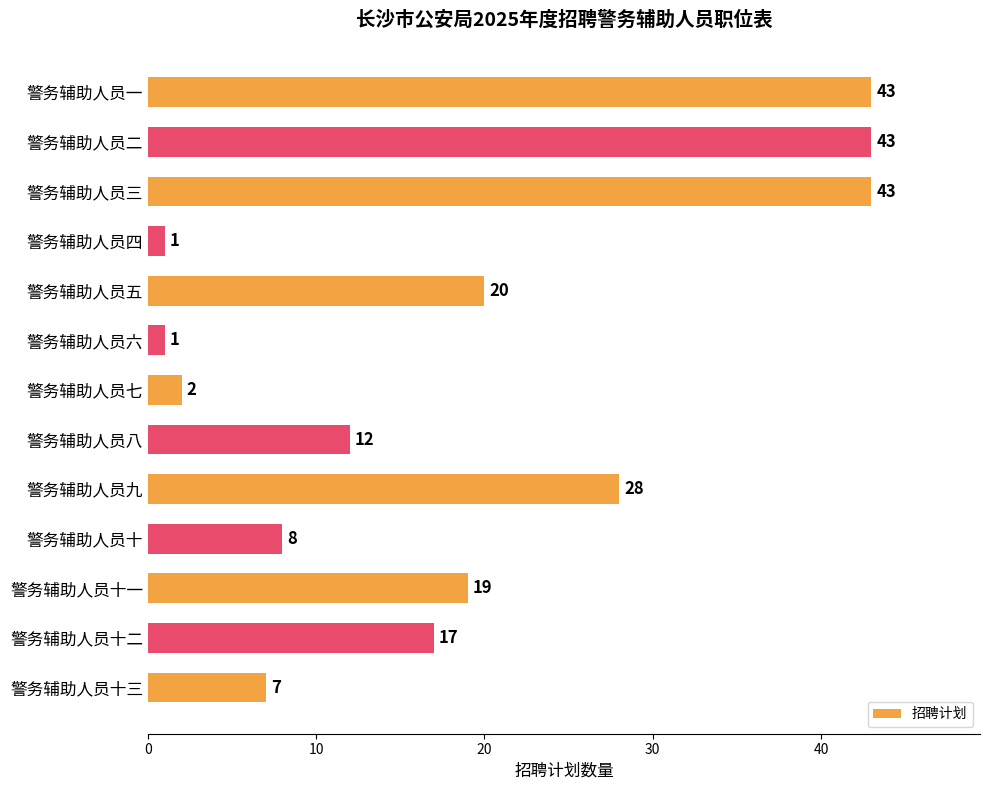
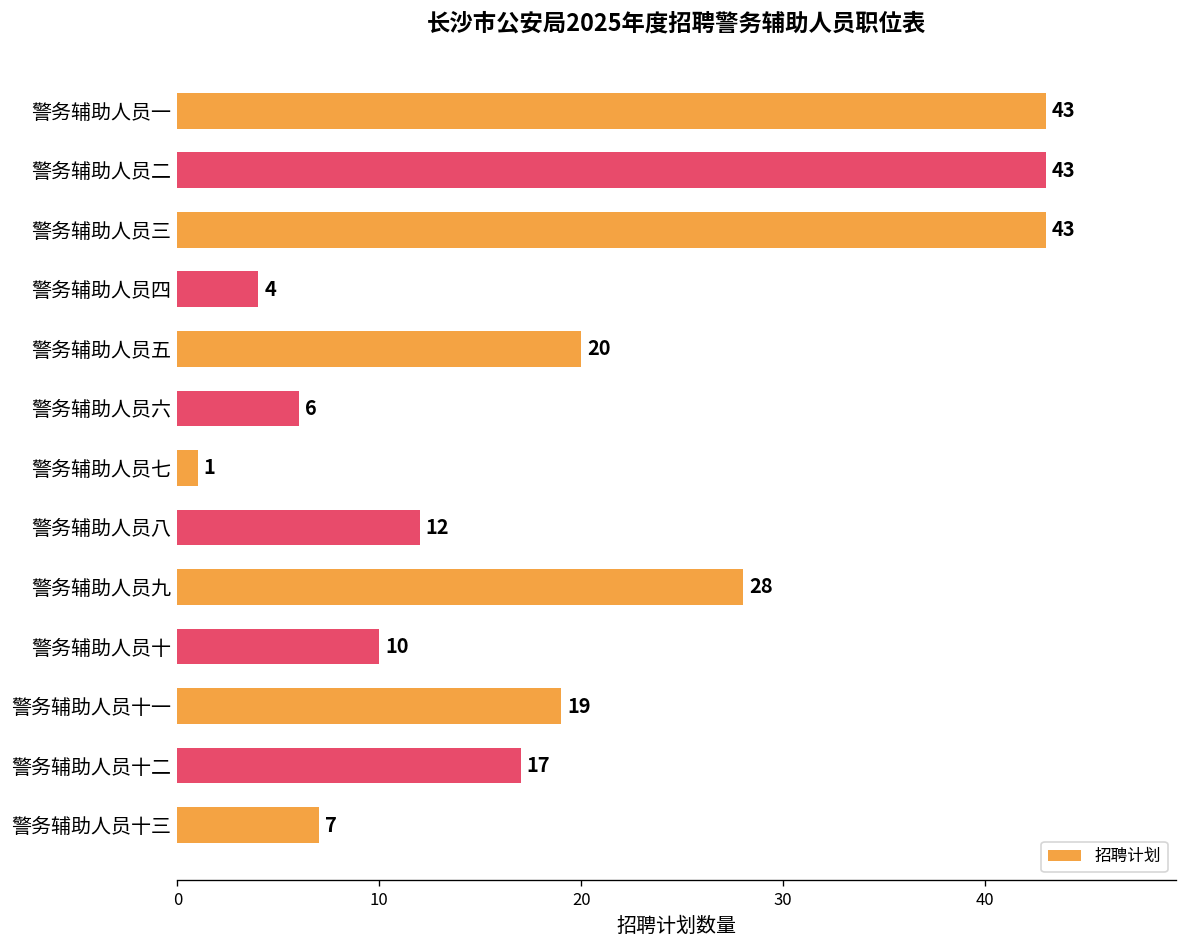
警务辅助人员四: 1 -> 4
警务辅助人员六: 1 -> 6
警务辅助人员七: 2 -> 1
警务辅助人员十: 8 -> 10
